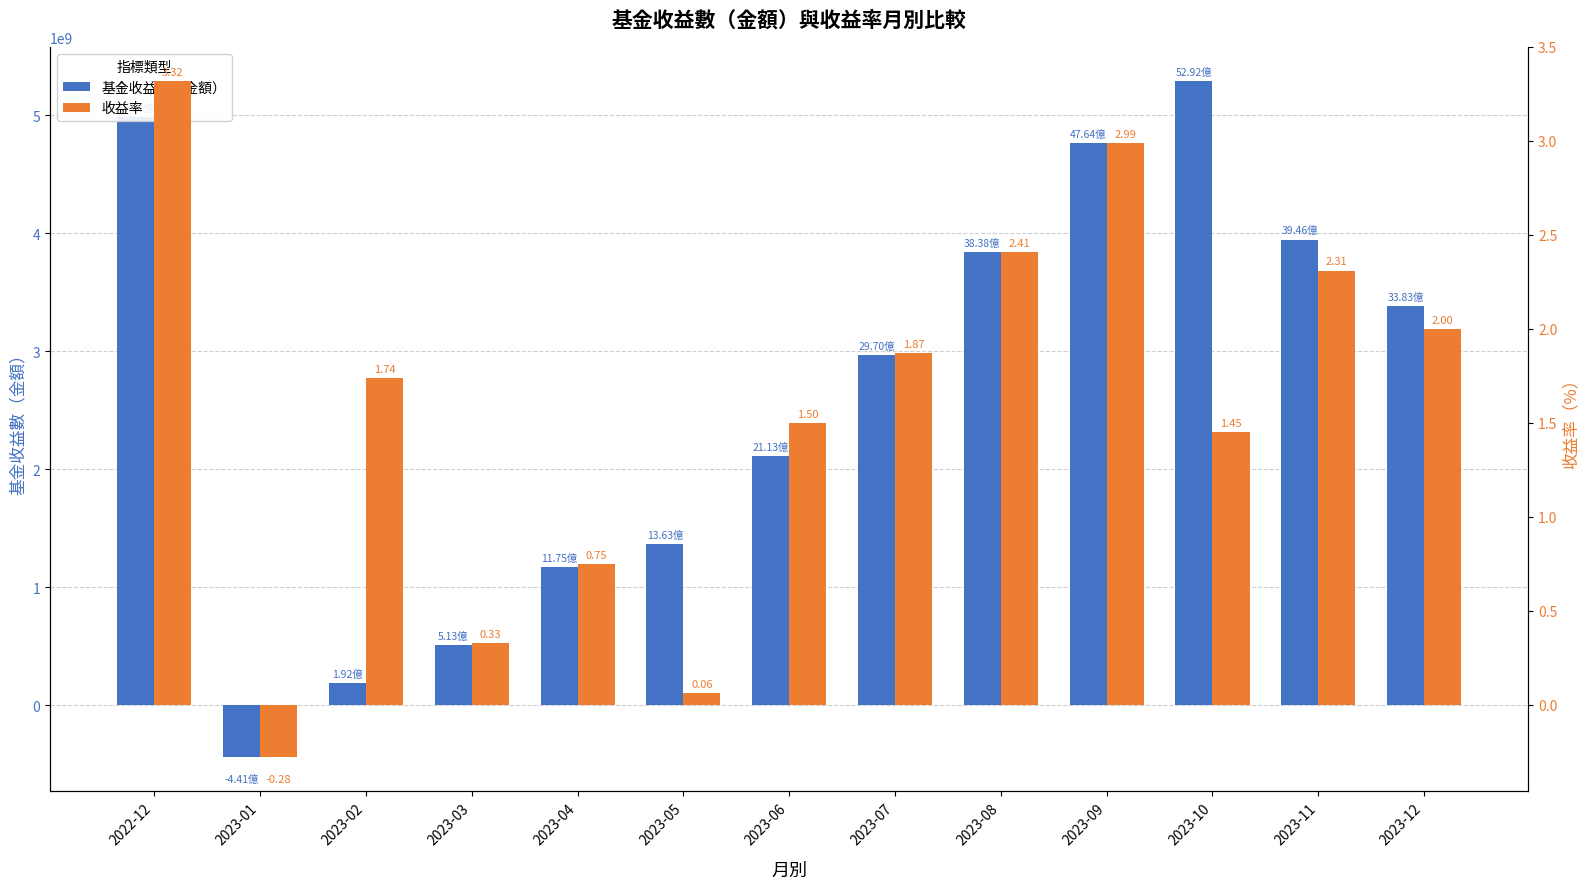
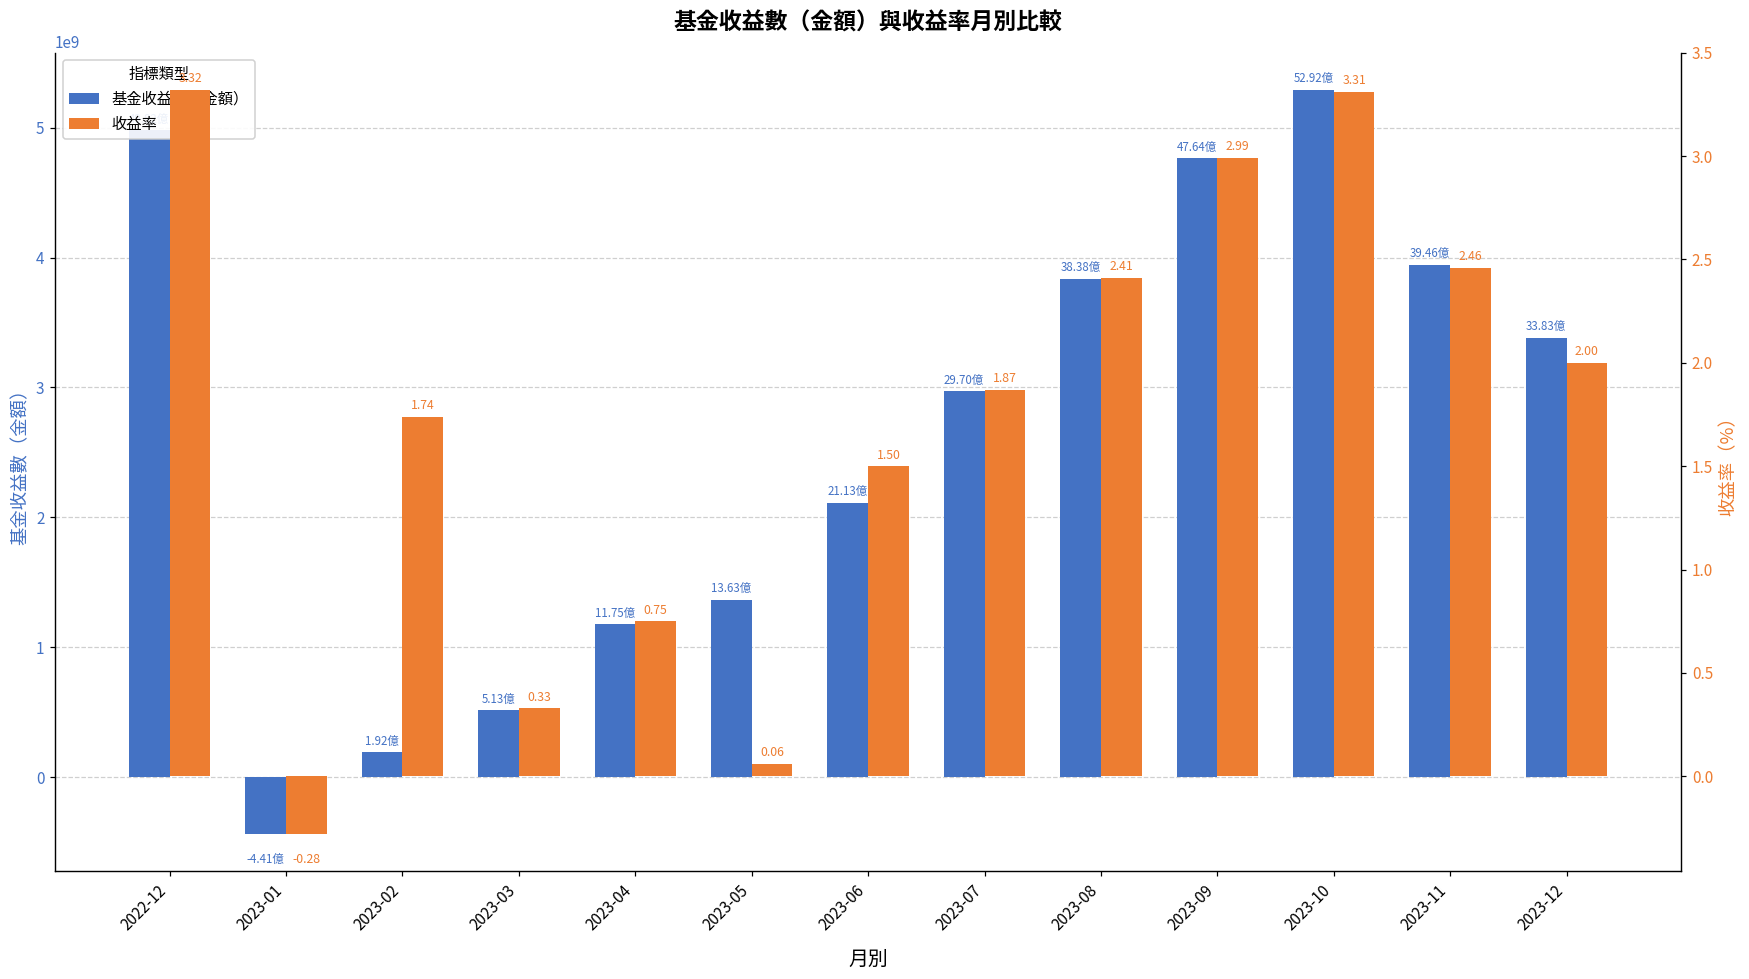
收益率, 2023-10: 1.45 -> 3.31
收益率, 2023-11: 2.31 -> 2.46
